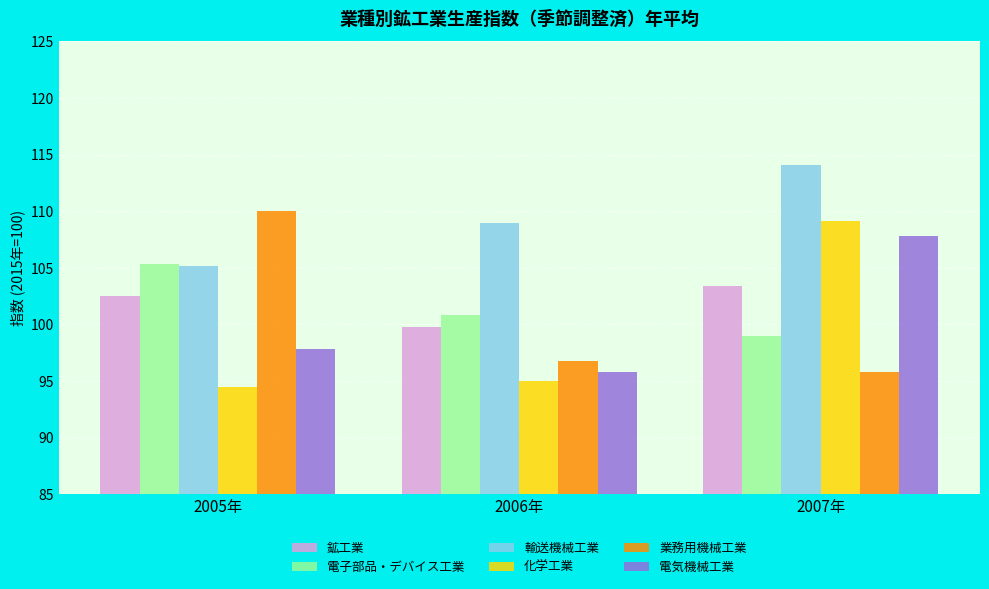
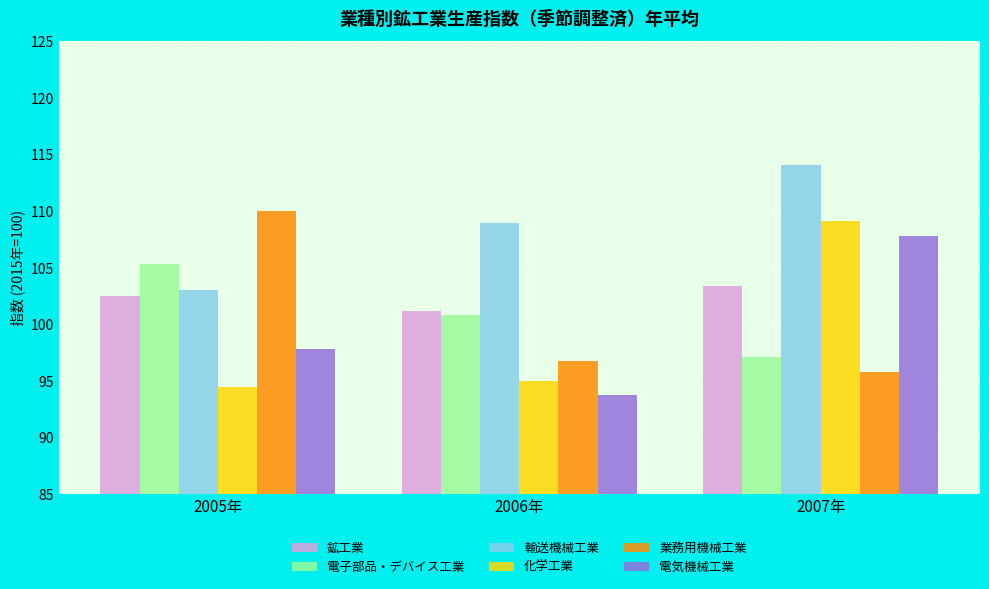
輸送機械工業, 2005年: 105.2 -> 103.0
鉱工業, 2006年: 99.8 -> 101.2
電気機械工業, 2006年: 95.8 -> 93.8
電子部品・デバイス工業, 2007年: 99.0 -> 97.1
